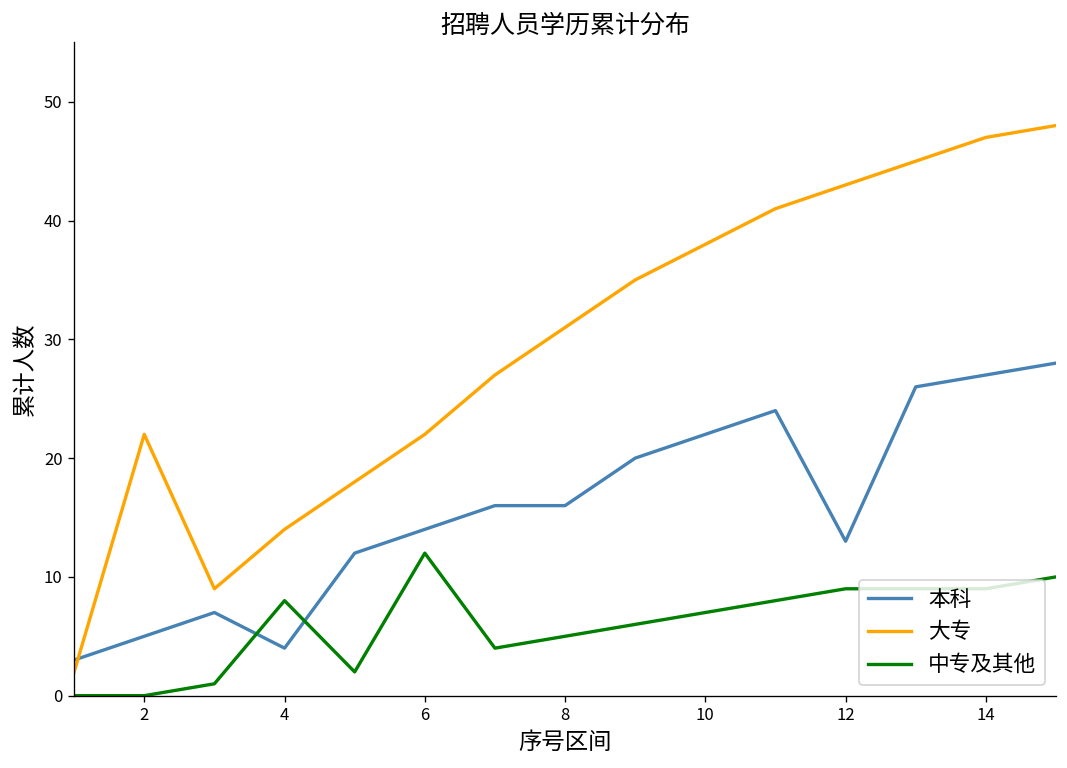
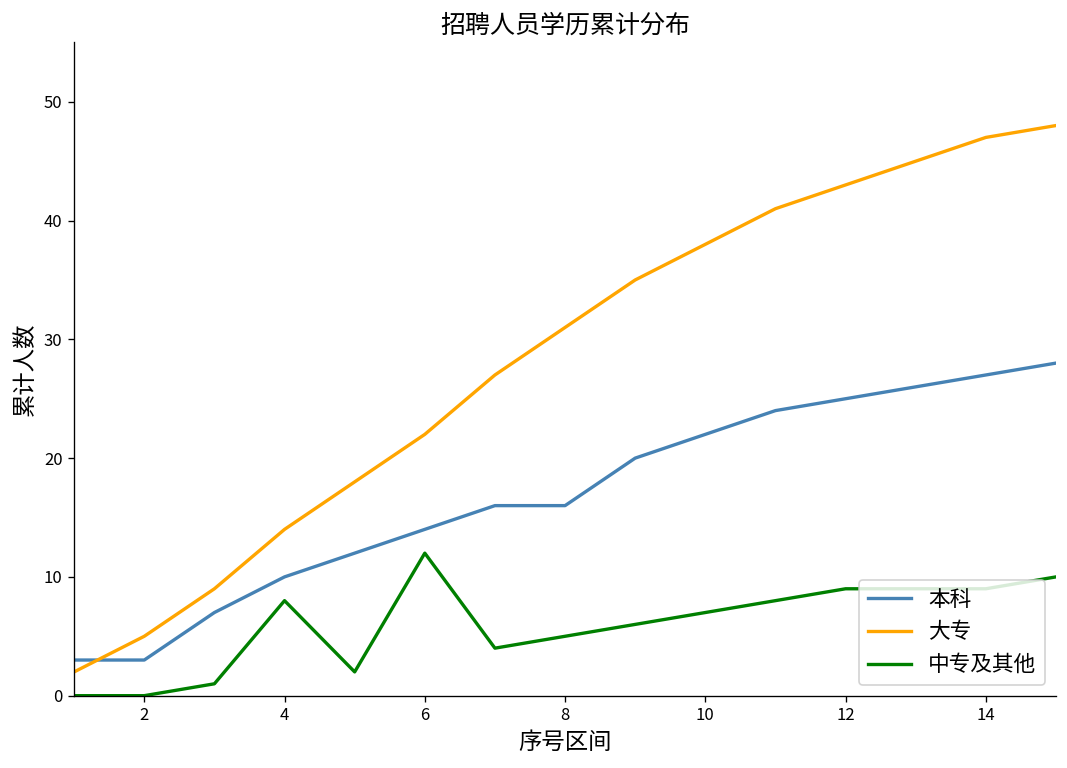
本科, 2: 5 -> 3
大专, 2: 22 -> 5
本科, 4: 4 -> 10
本科, 12: 13 -> 25
